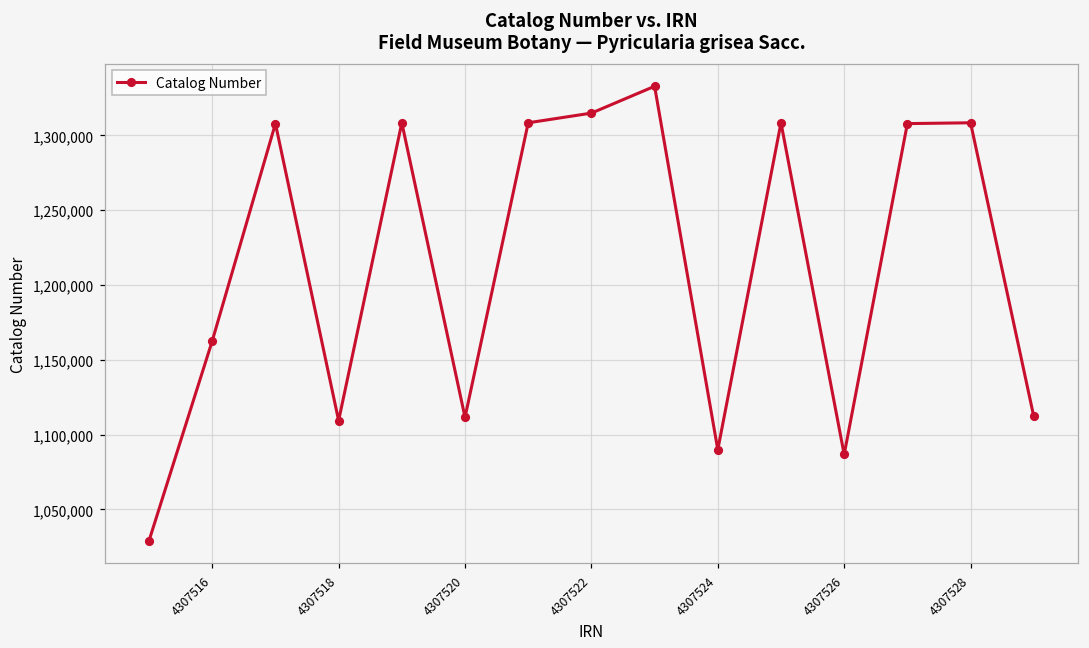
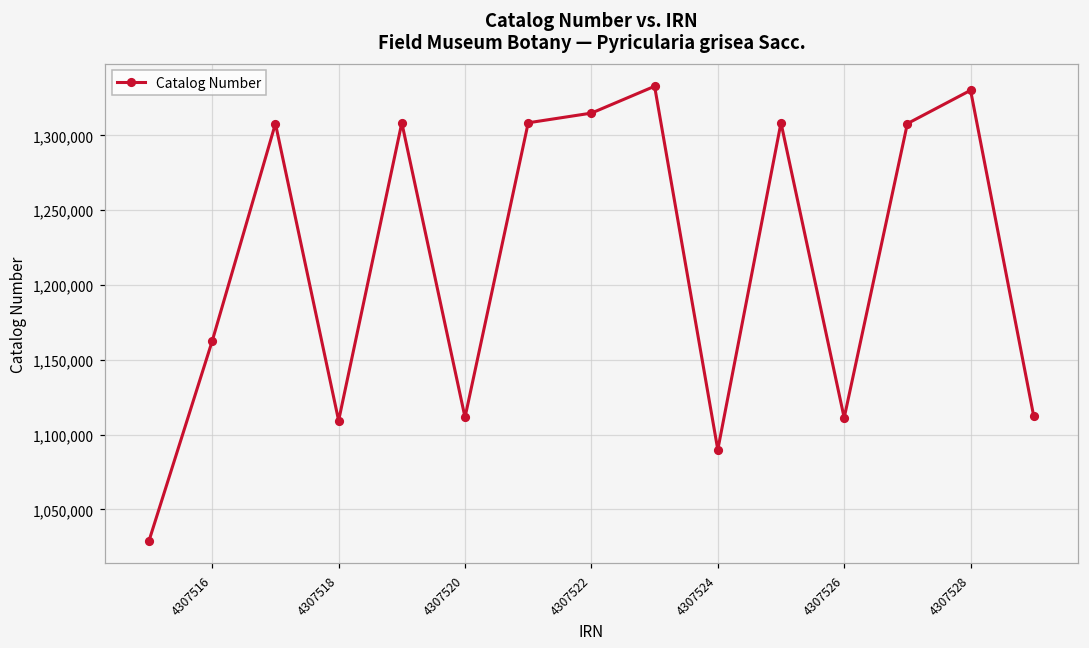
4307526: 1,087,000 -> 1,111,000
4307528: 1,308,000 -> 1,330,000
